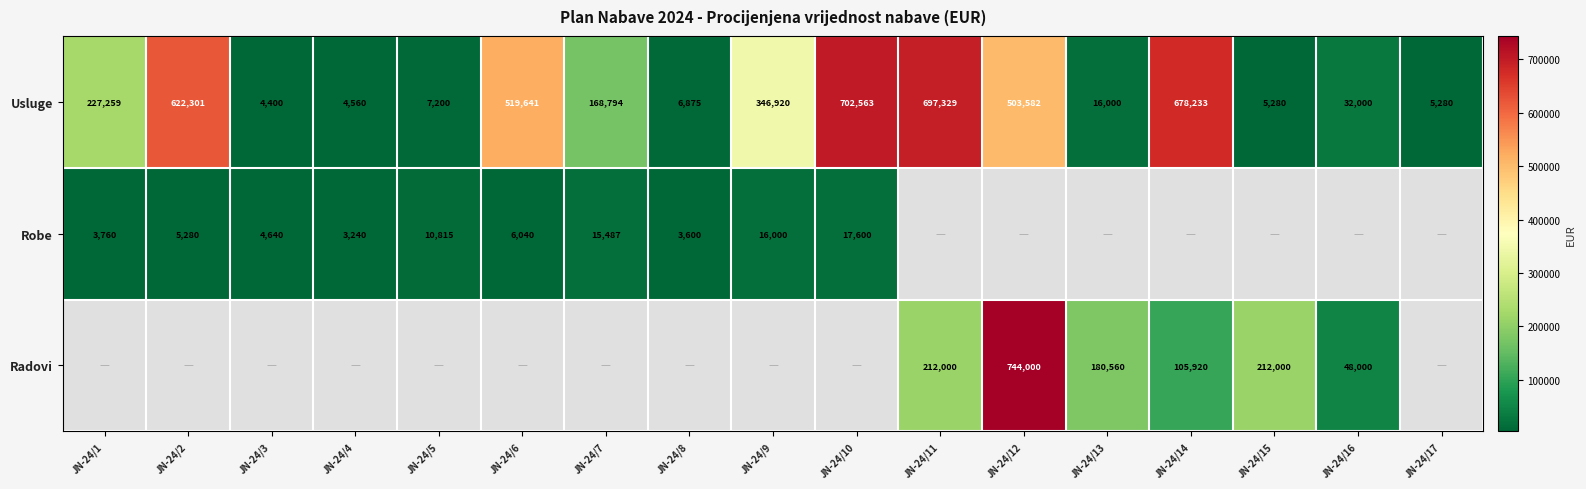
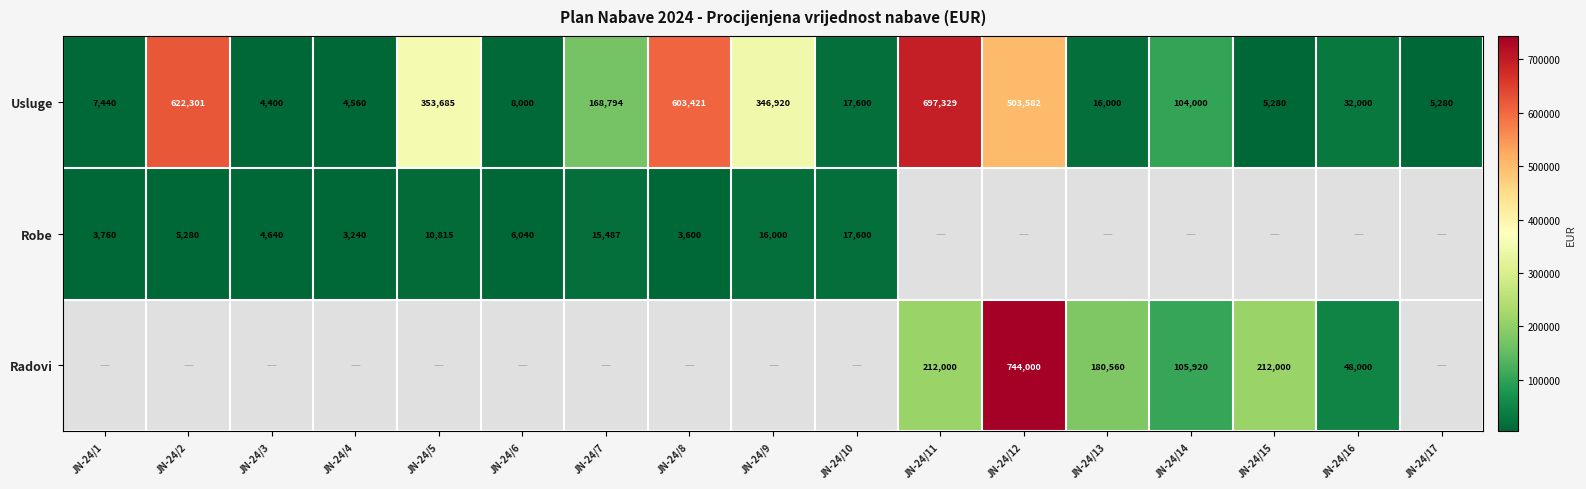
Usluge, JN-24/1: 227,259 -> 7,440
Usluge, JN-24/5: 7,200 -> 353,685
Usluge, JN-24/6: 519,641 -> 8,000
Usluge, JN-24/8: 6,875 -> 603,421
Usluge, JN-24/10: 702,563 -> 17,600
Usluge, JN-24/14: 678,233 -> 104,000
